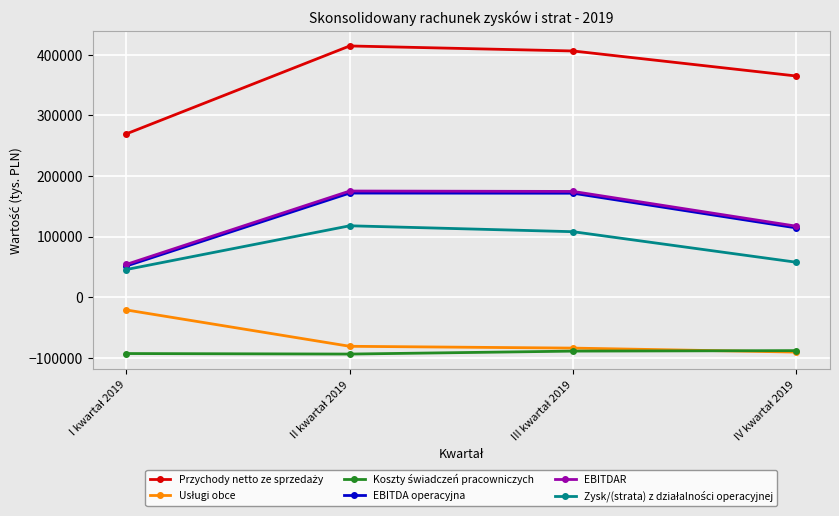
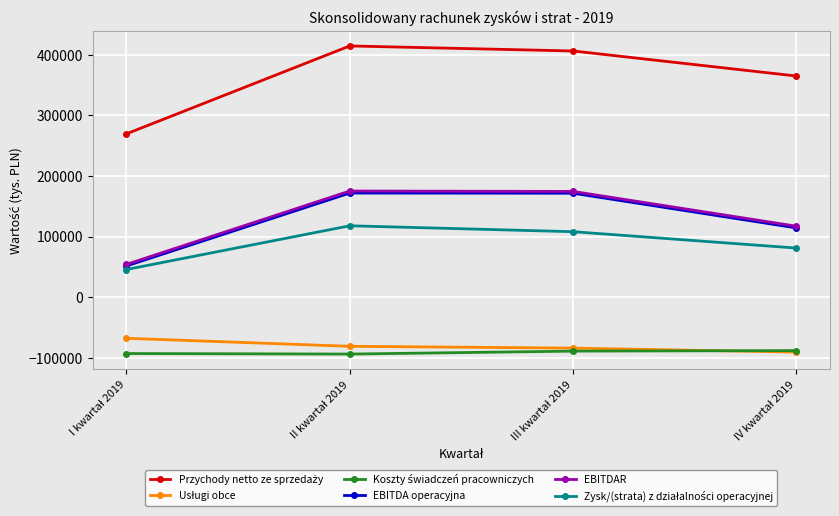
Usługi obce, I kwartał 2019: -20000 -> -70000
Zysk/(strata) z działalności operacyjnej, IV kwartał 2019: 60000 -> 80000
